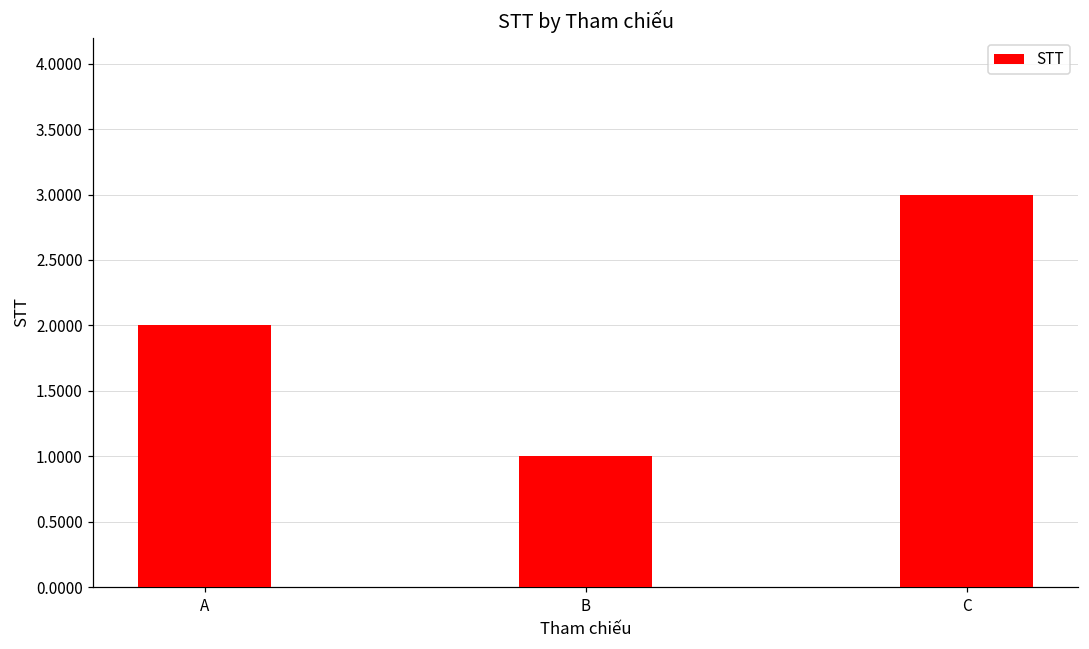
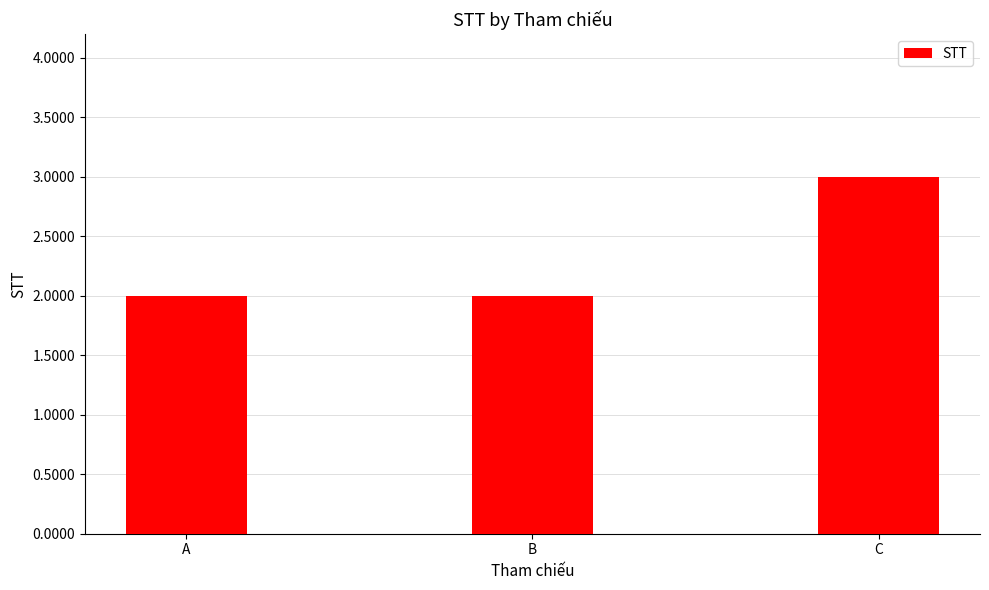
B: 1 -> 2
